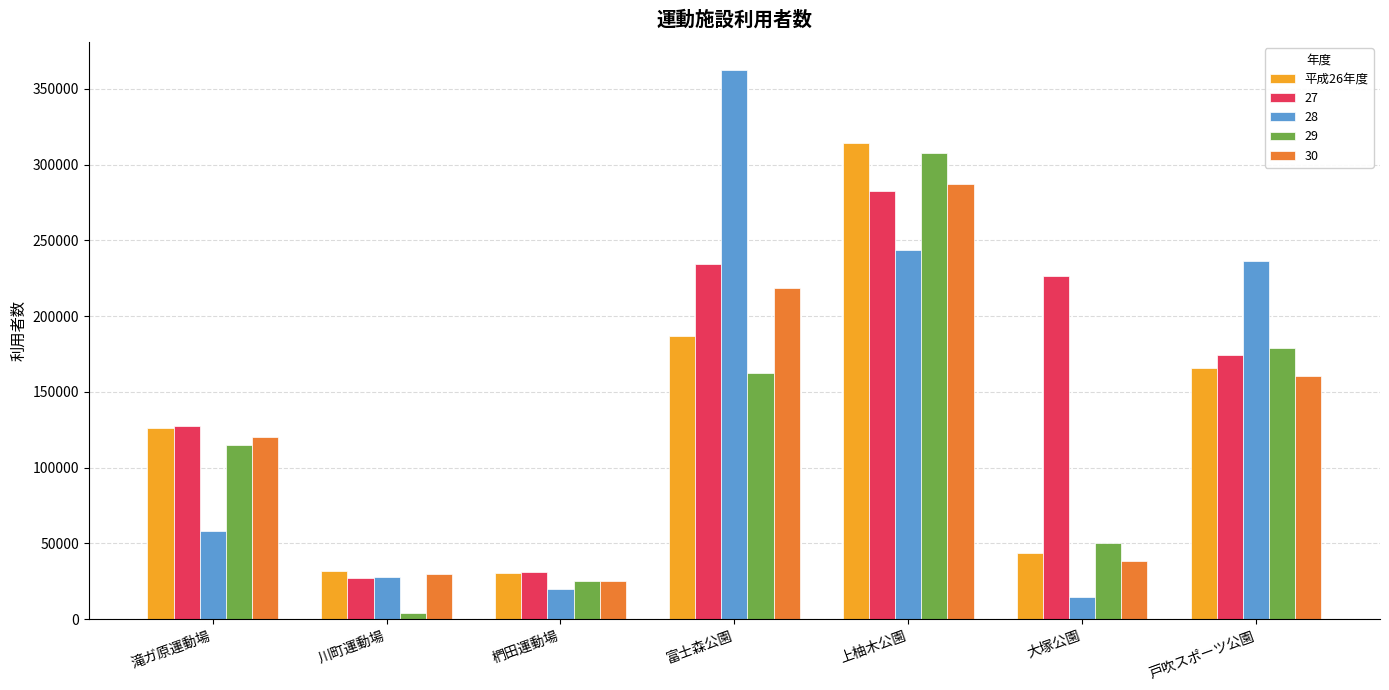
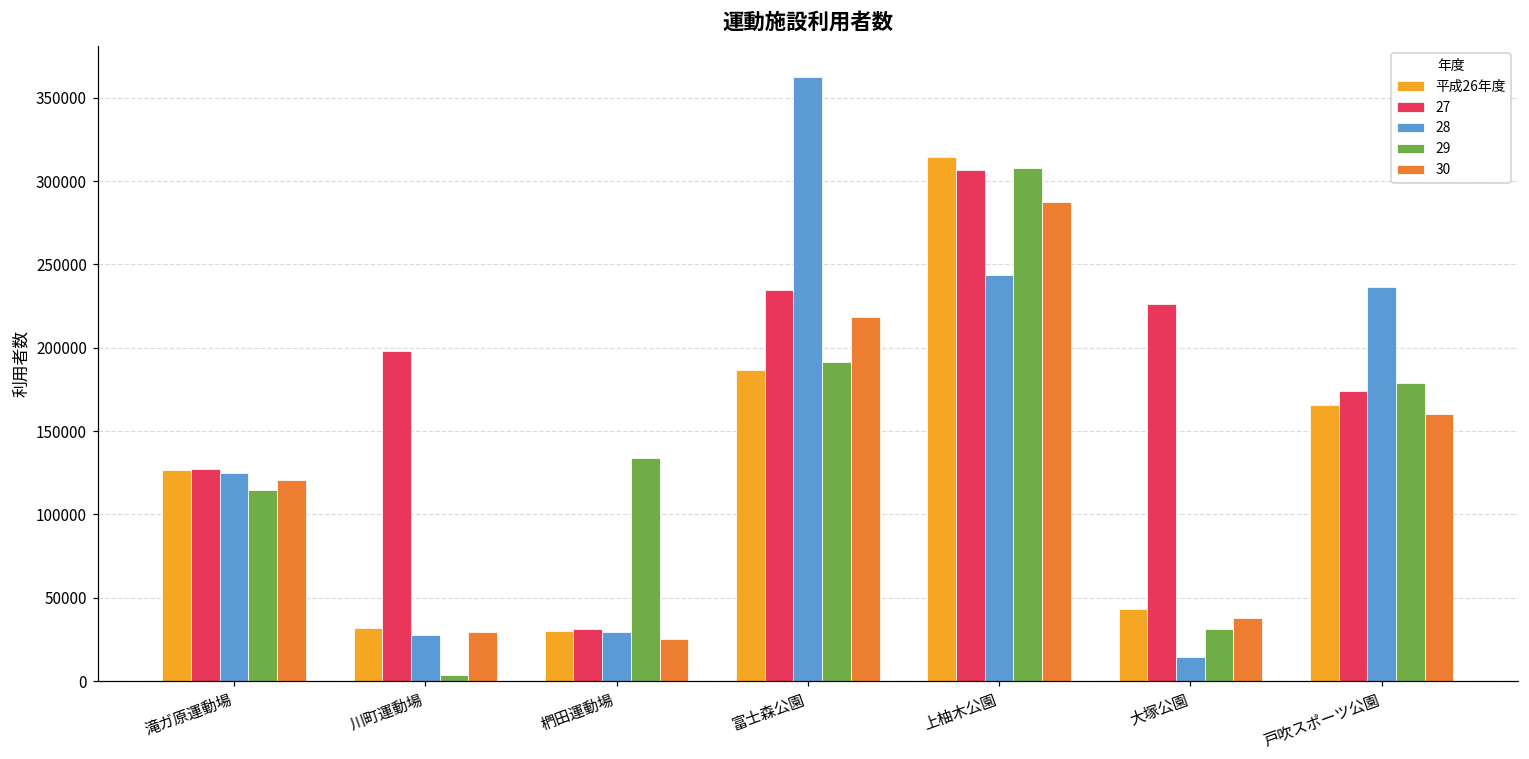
28, 滝ガ原運動場: 58000 -> 125000
27, 川町運動場: 27000 -> 198000
28, 椚田運動場: 20000 -> 29000
29, 椚田運動場: 25000 -> 134000
29, 富士森公園: 162000 -> 192000
27, 上柚木公園: 283000 -> 306000
29, 大塚公園: 50000 -> 31000
